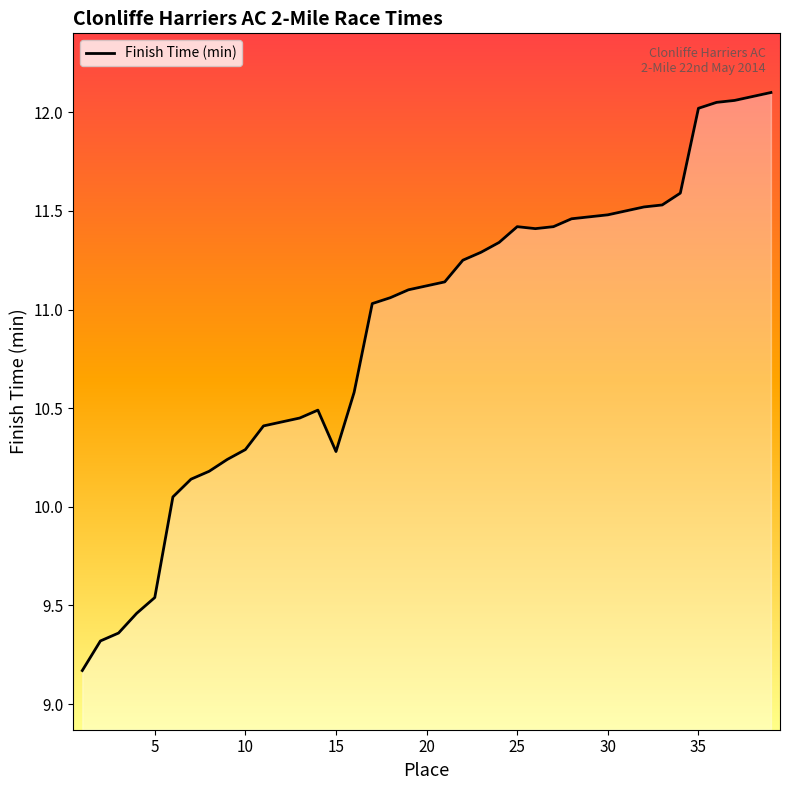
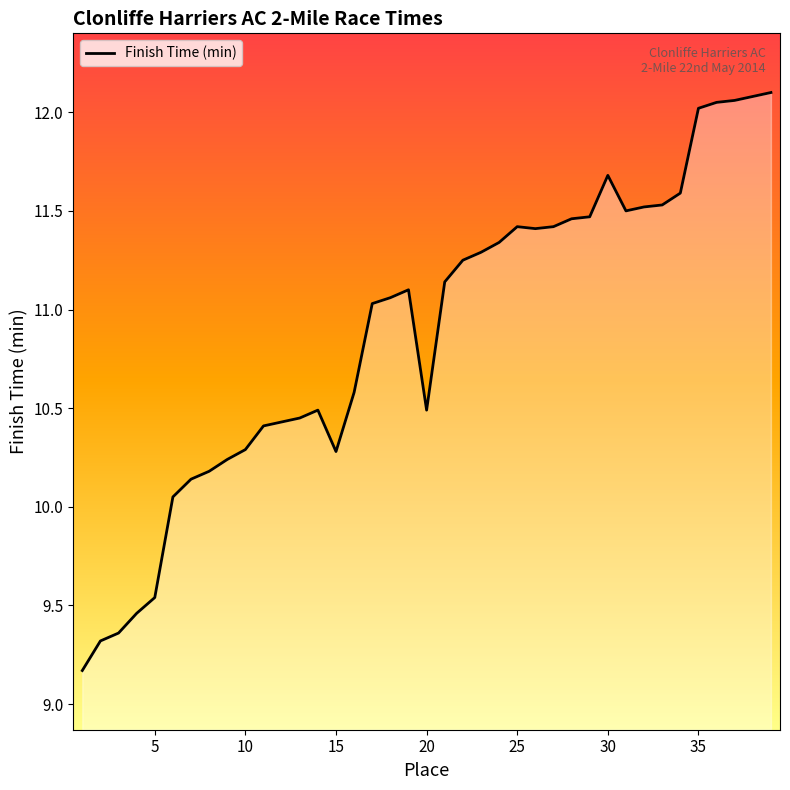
20: 11.12 -> 10.49
30: 11.48 -> 11.68
